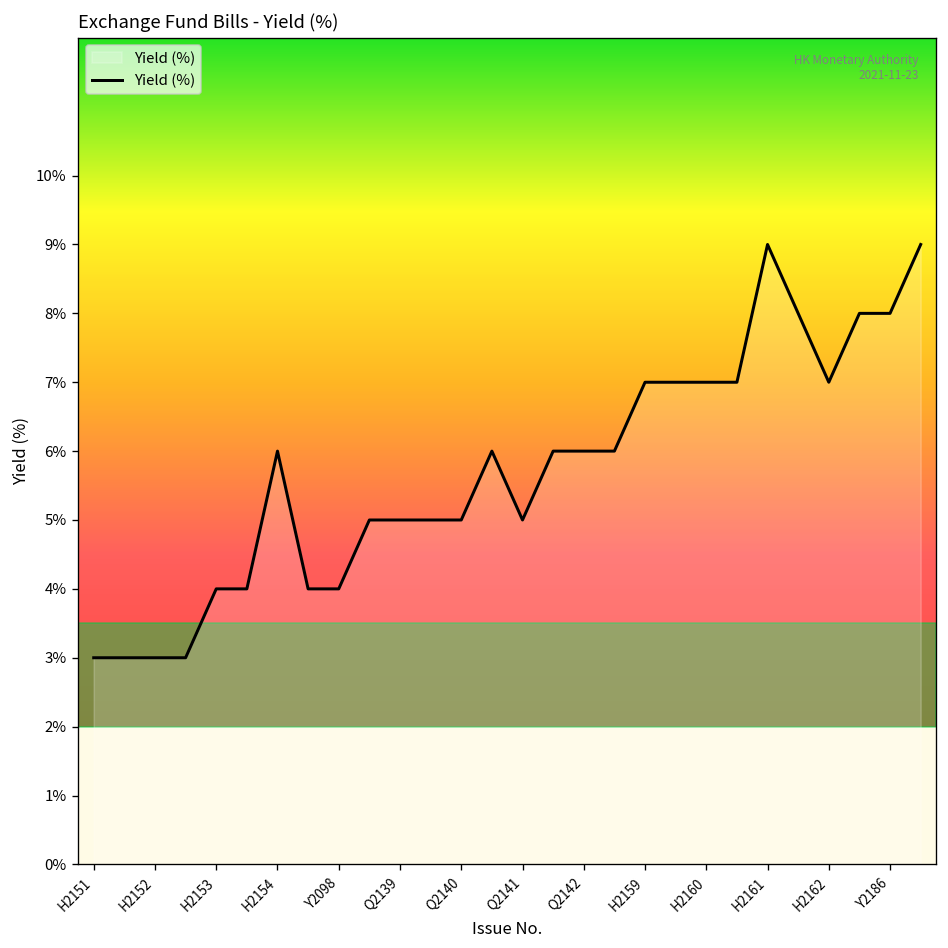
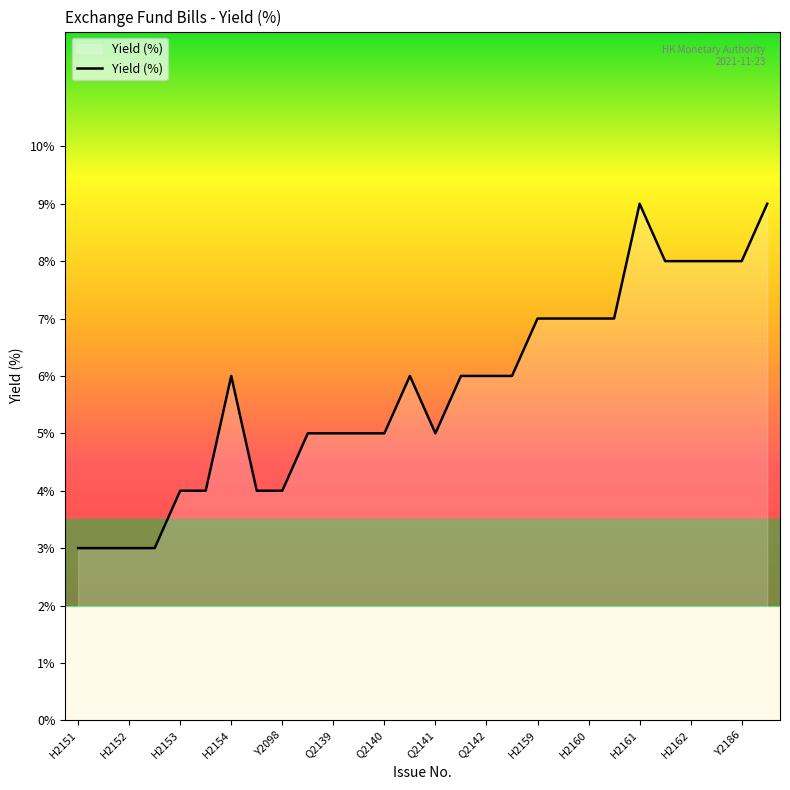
H2162: 7.0% -> 8.0%
